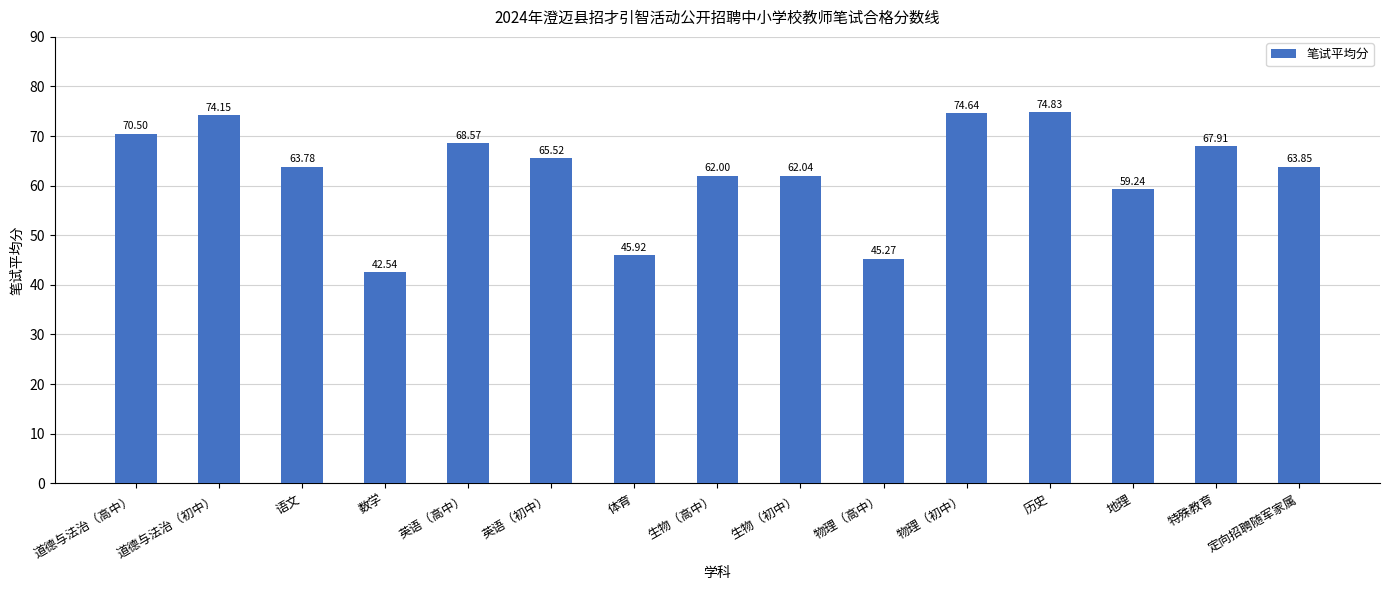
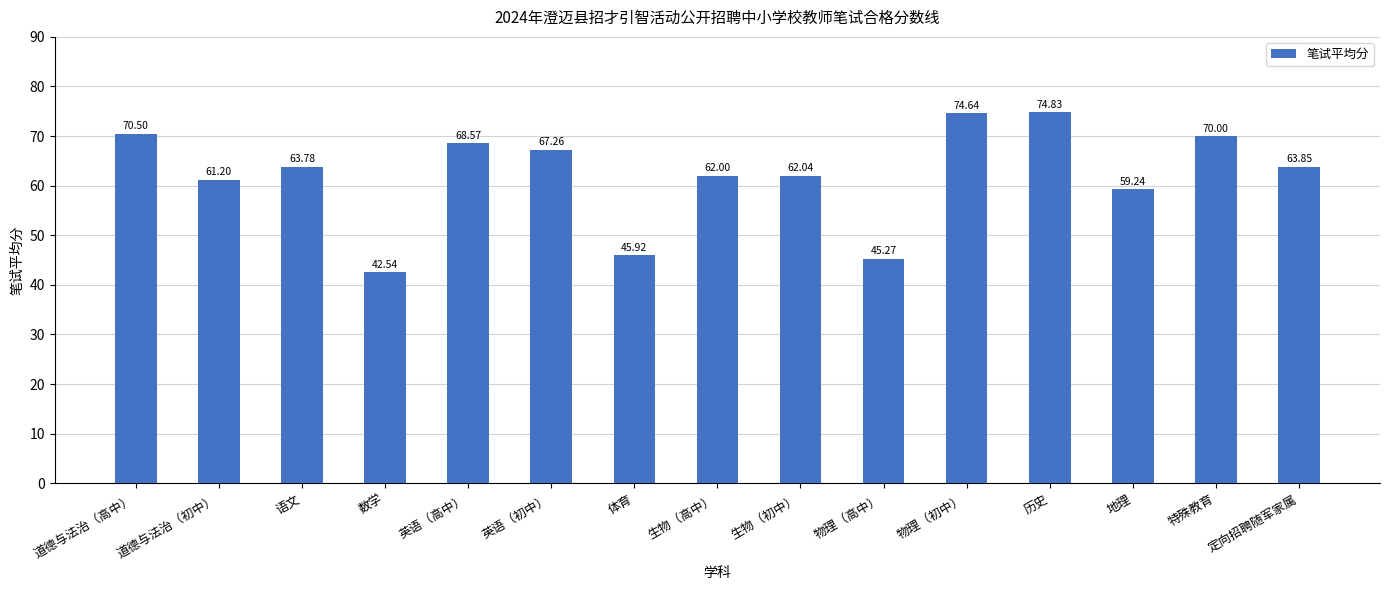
道德与法治（初中）: 74.15 -> 61.20
英语（初中）: 65.52 -> 67.26
特殊教育: 67.91 -> 70.00
